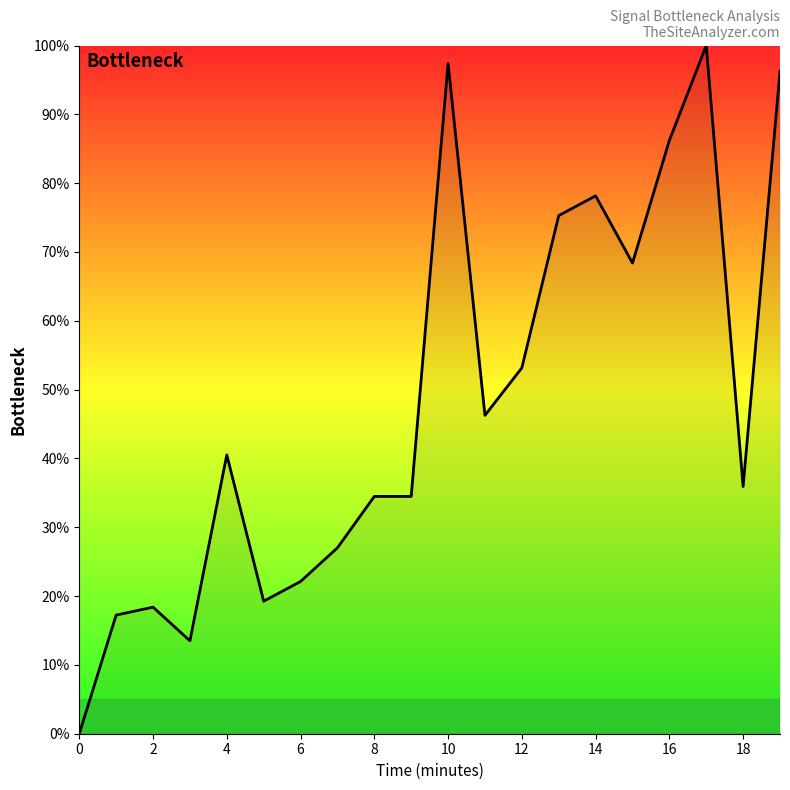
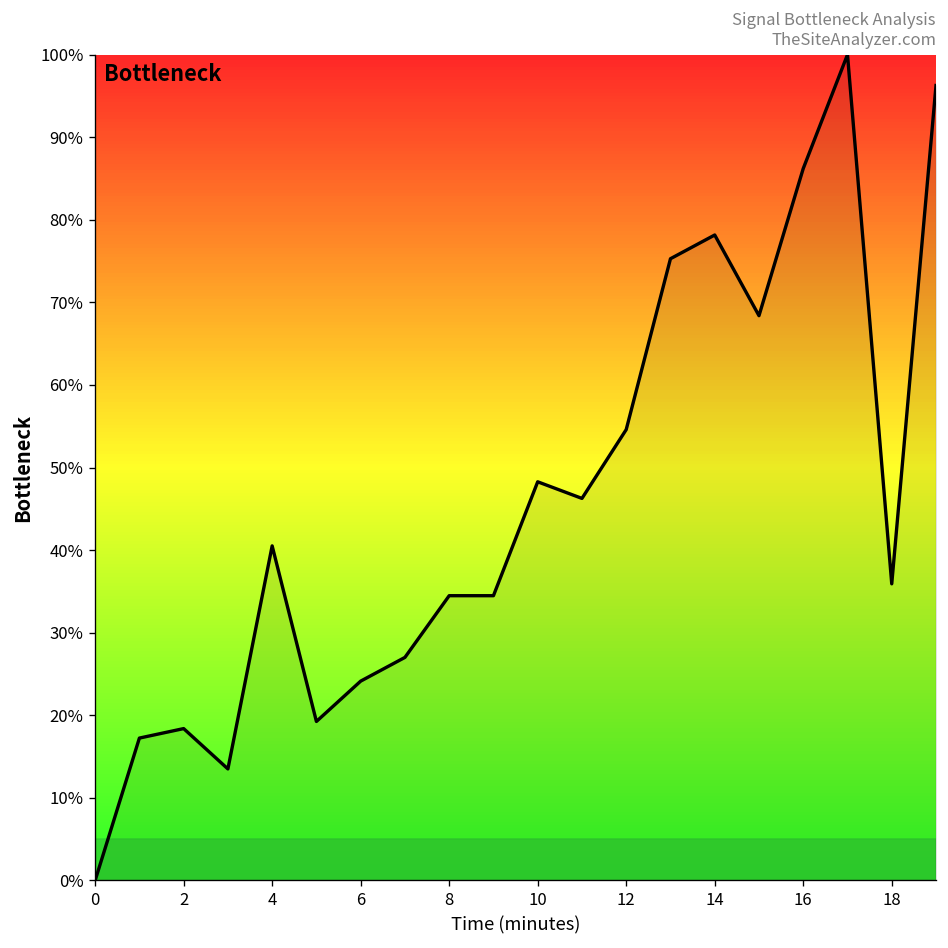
6: 22% -> 24%
10: 97% -> 48%
12: 53% -> 55%
